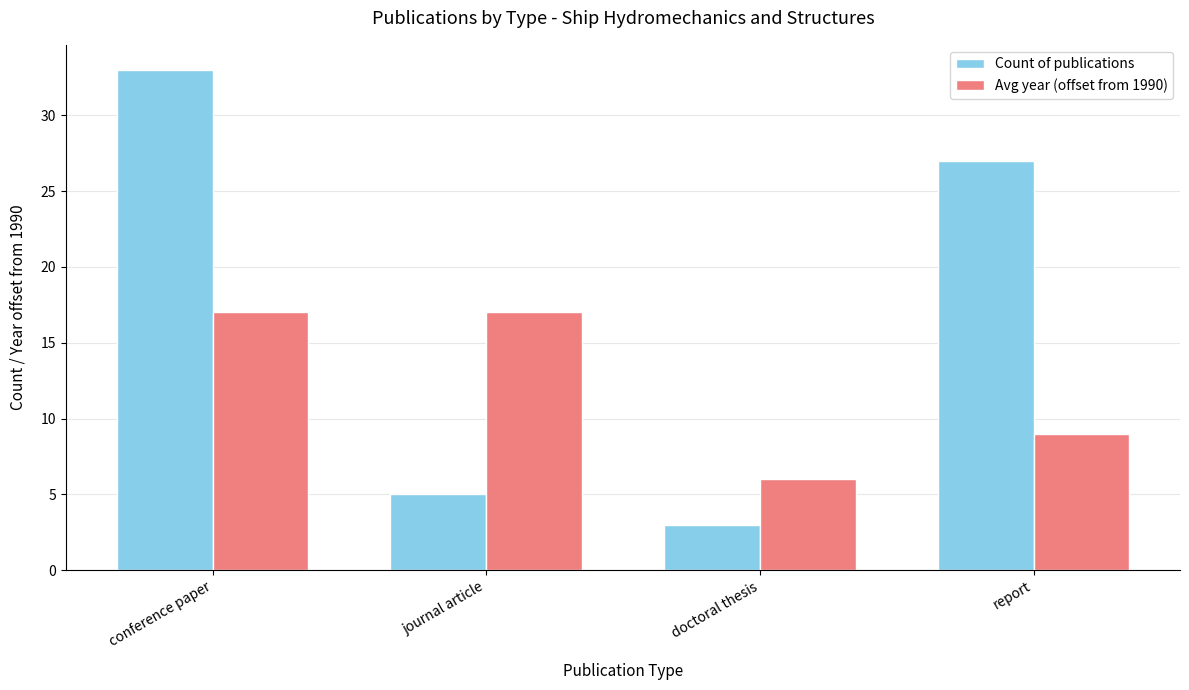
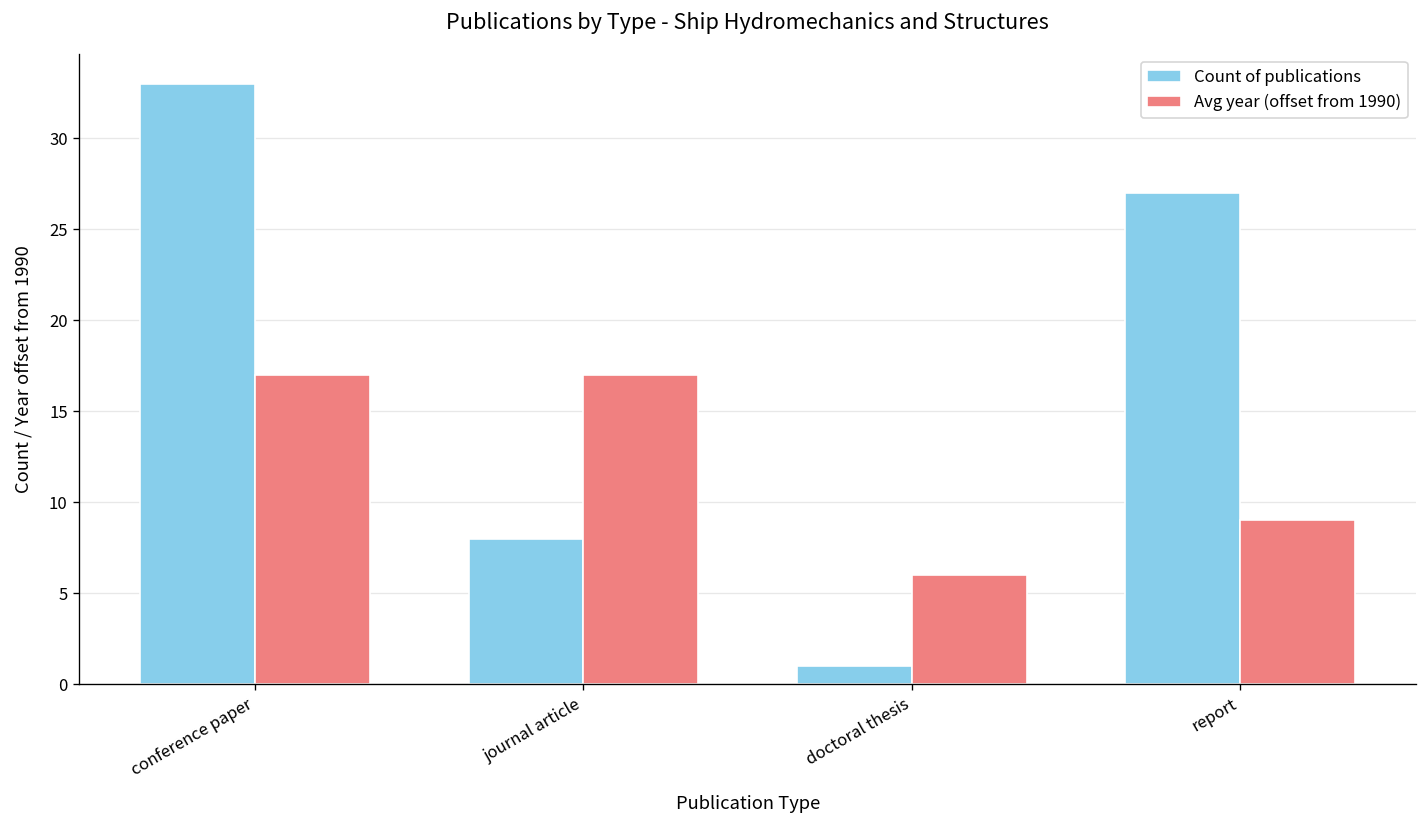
Count of publications, journal article: 5 -> 8
Count of publications, doctoral thesis: 3 -> 1
